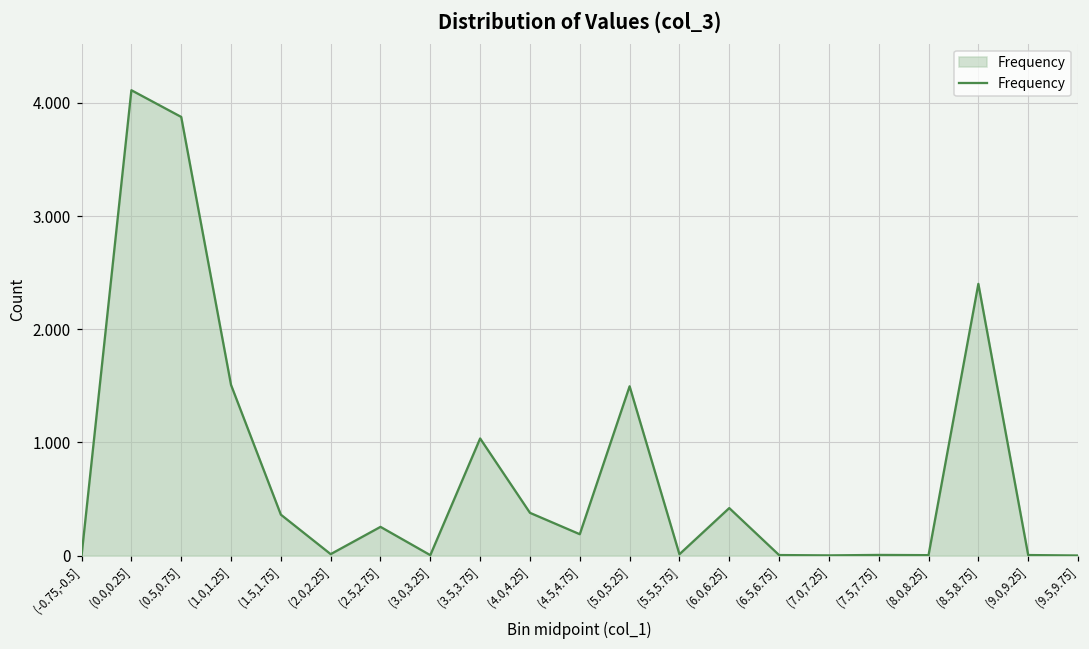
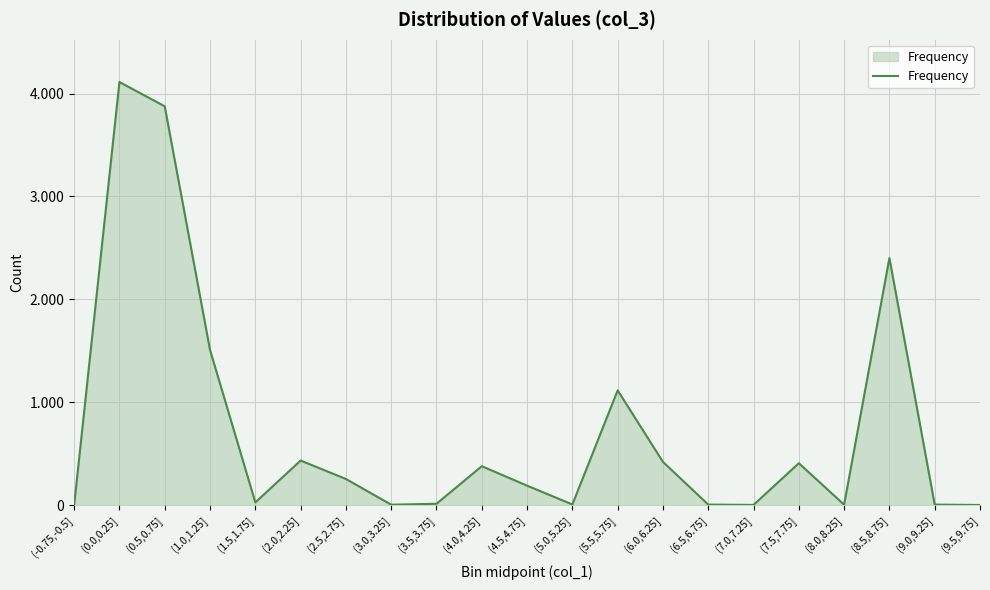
(1.5,1.75]: 0.36 -> 0.03
(2.0,2.25]: 0.01 -> 0.43
(3.5,3.75]: 1.04 -> 0.01
(5.0,5.25]: 1.50 -> 0.01
(5.5,5.75]: 0.01 -> 1.12
(7.5,7.75]: 0.01 -> 0.41
